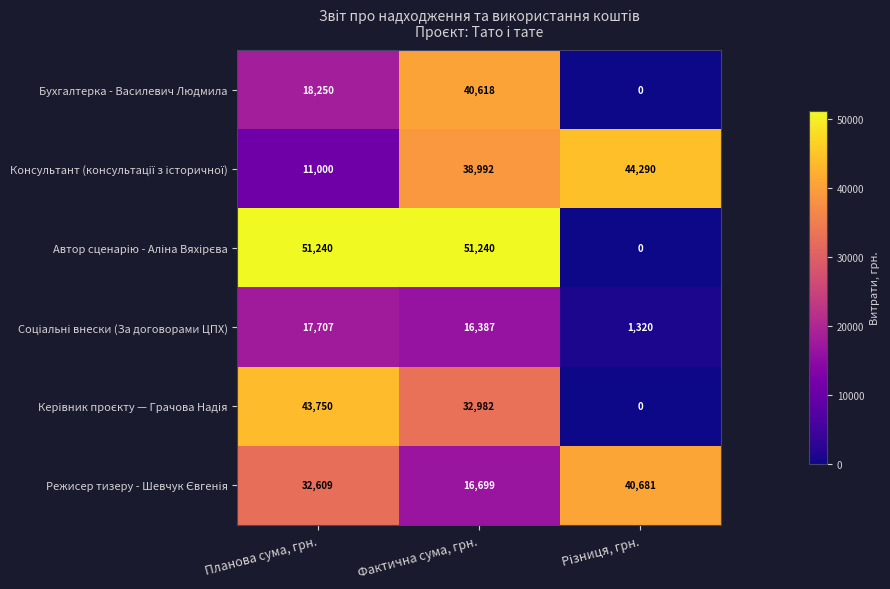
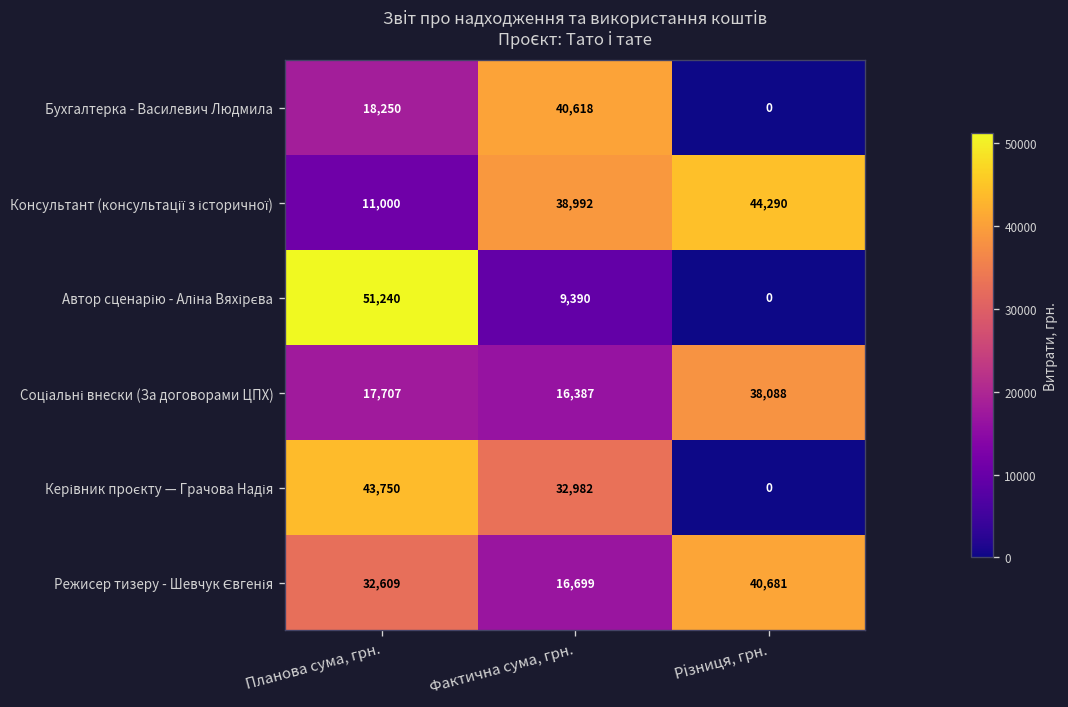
Автор сценарію - Аліна Вяхірєва, Фактична сума, грн.: 51,240 -> 9,390
Соціальні внески (За договорами ЦПХ), Різниця, грн.: 1,320 -> 38,088
